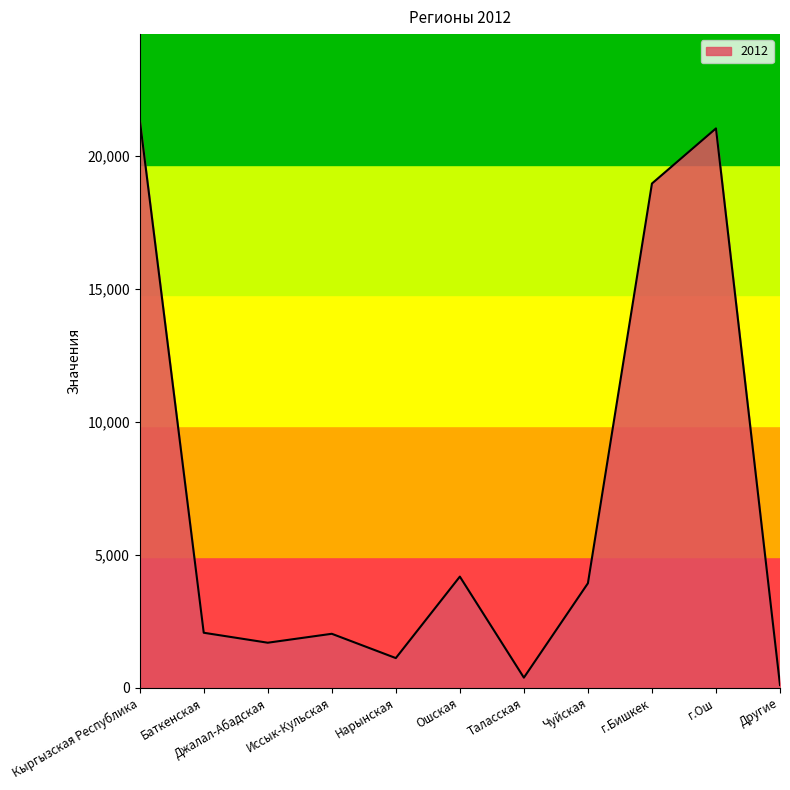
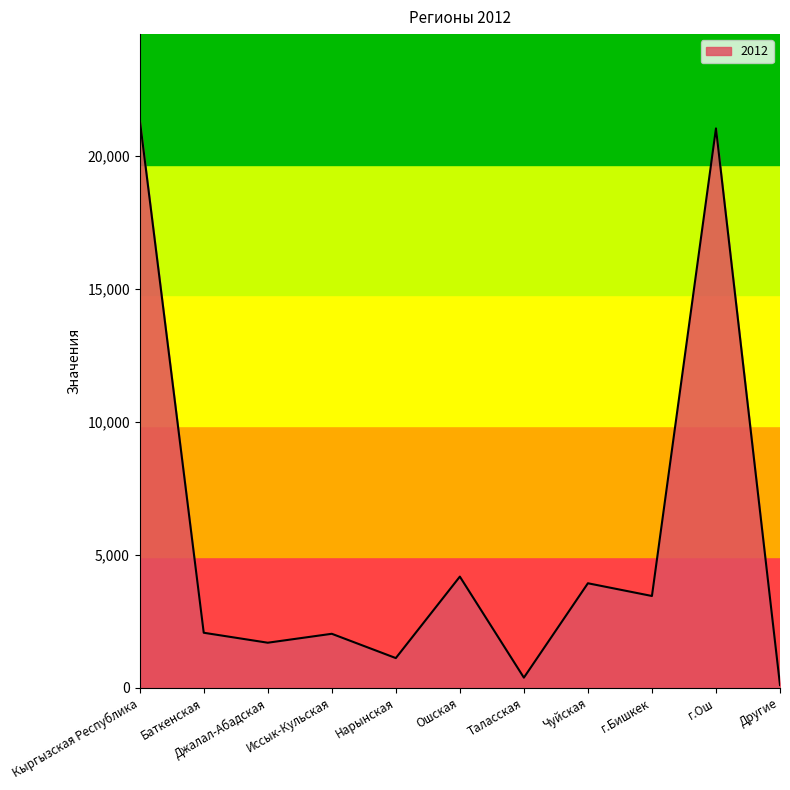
г.Бишкек: 19,000 -> 3,400
